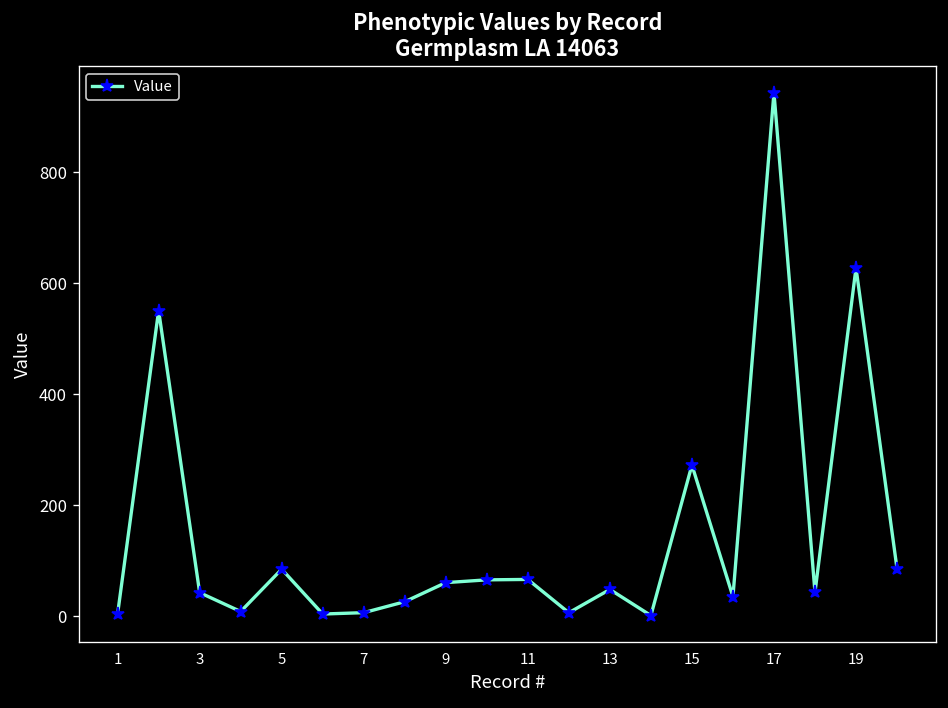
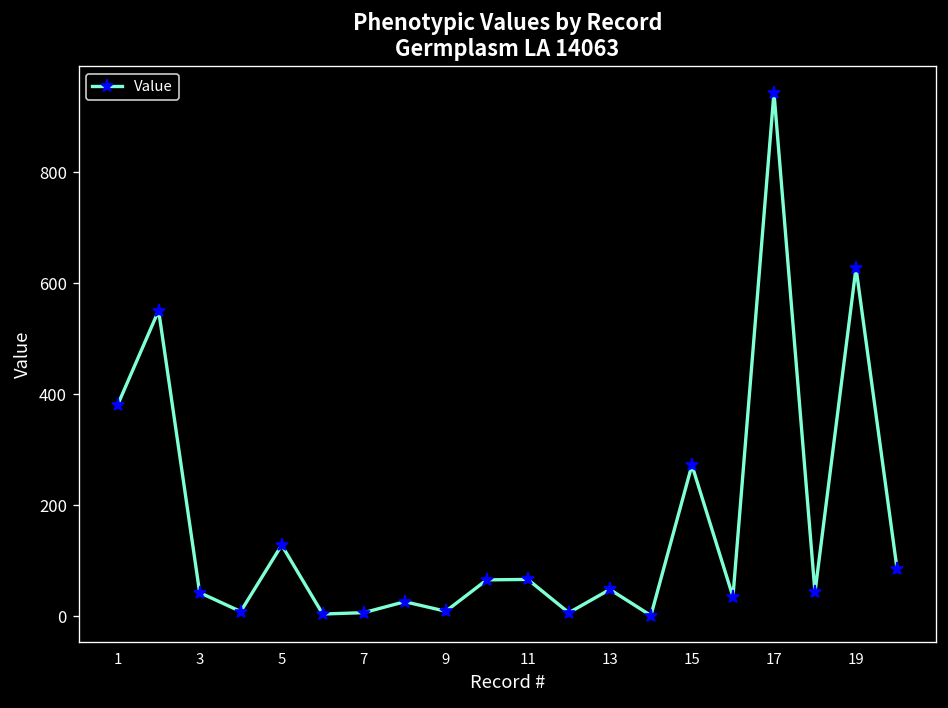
1: 0 -> 380
5: 80 -> 130
9: 60 -> 10
